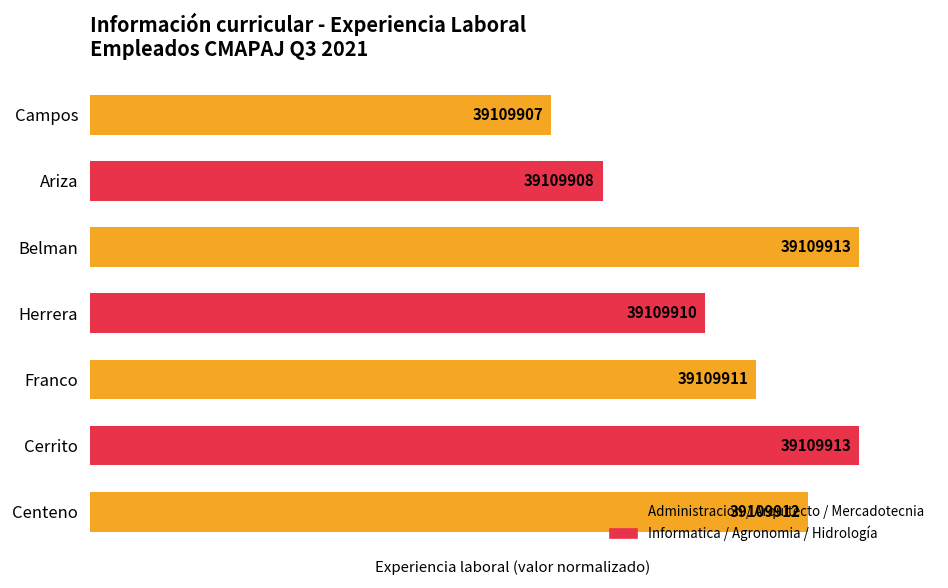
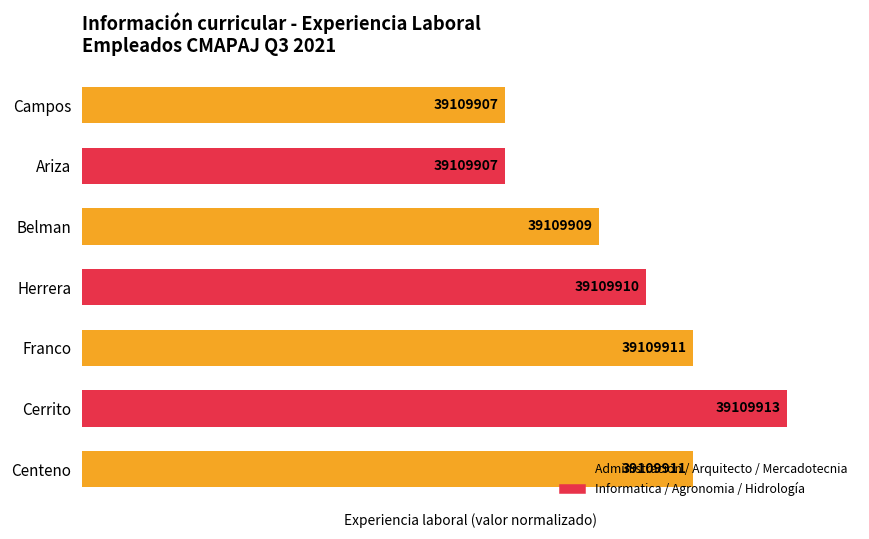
Ariza: 39109908 -> 39109907
Belman: 39109913 -> 39109909
Centeno: 39109912 -> 39109911
